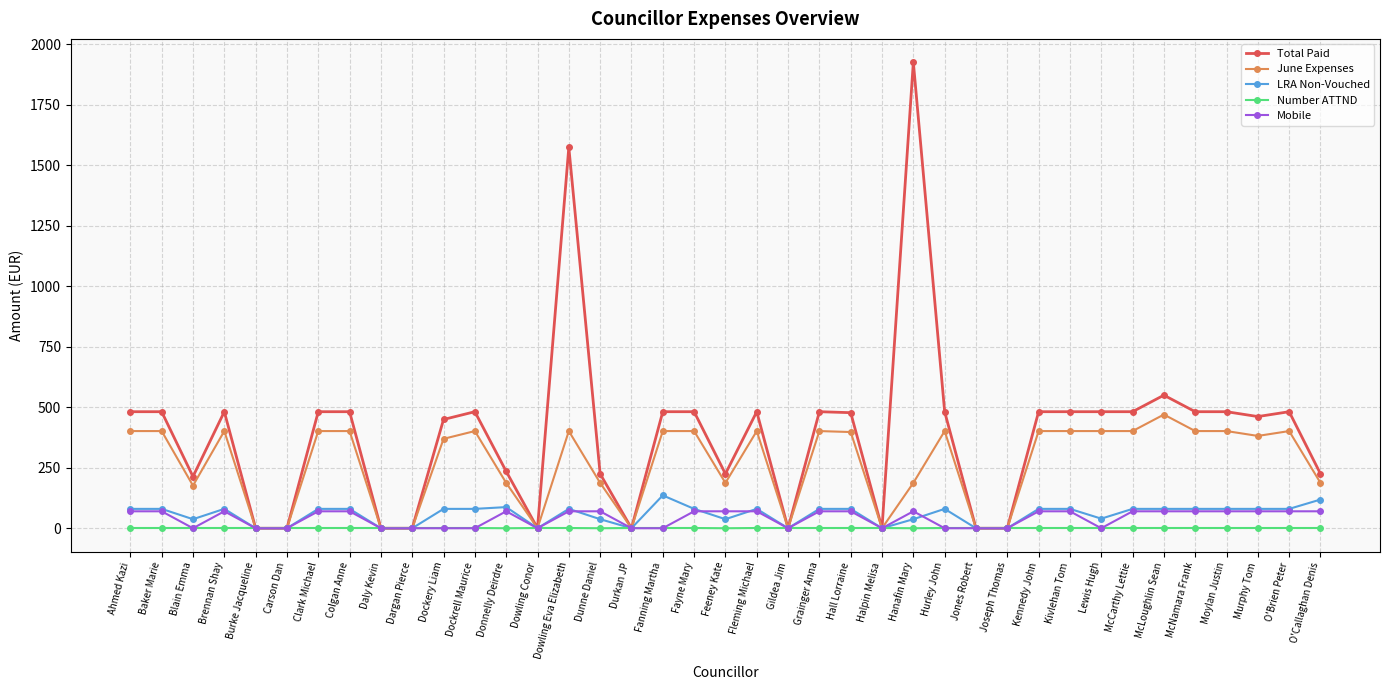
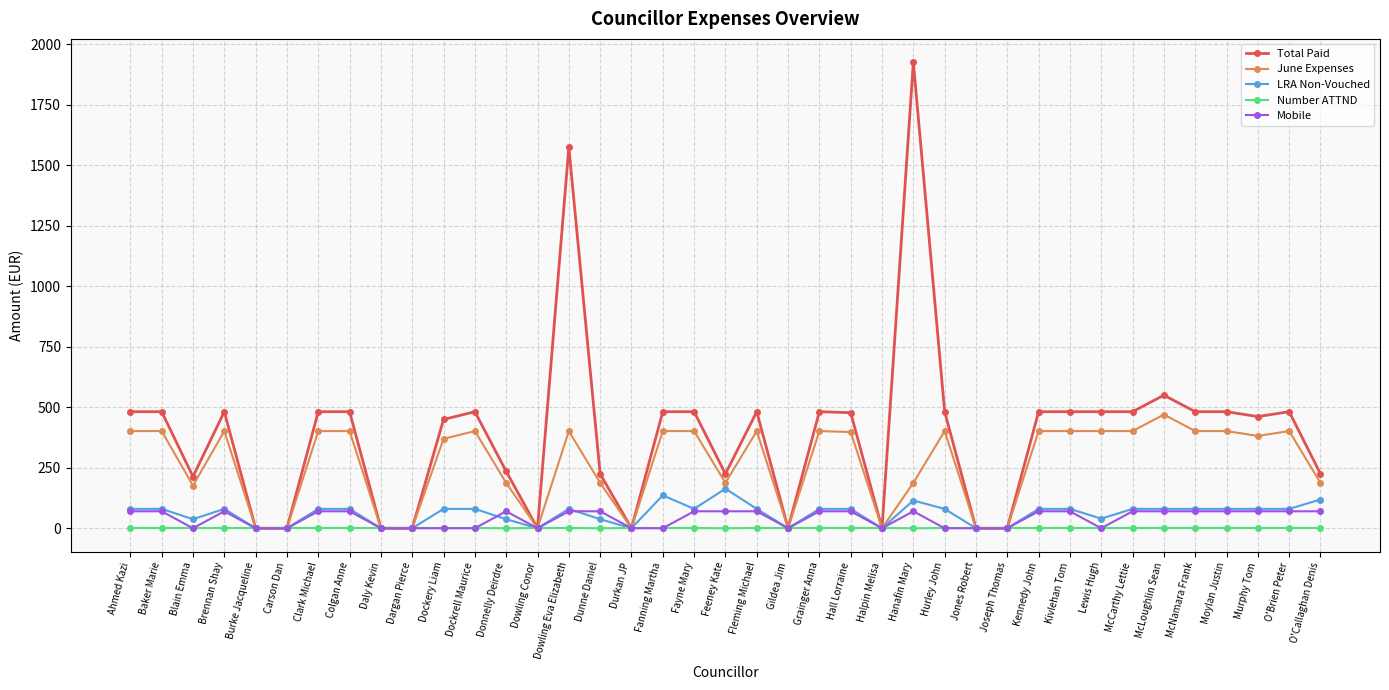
LRA Non-Vouched, Donnelly Deirdre: 90 -> 40
LRA Non-Vouched, Feeney Kate: 40 -> 160
LRA Non-Vouched, Hanafin Mary: 40 -> 110
